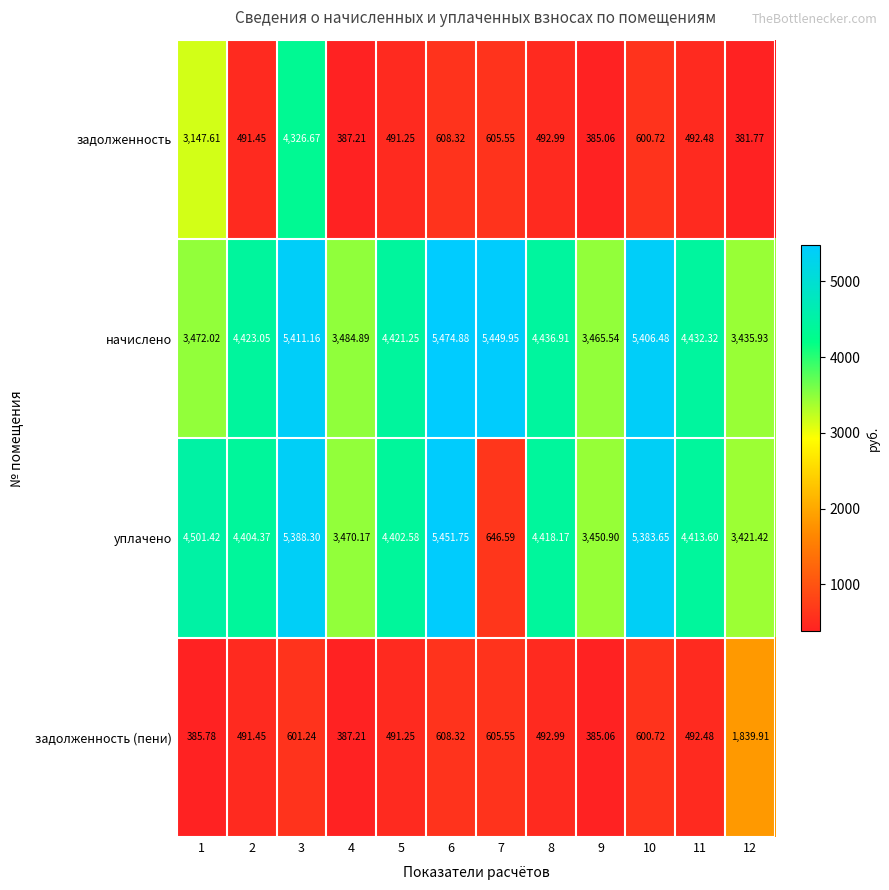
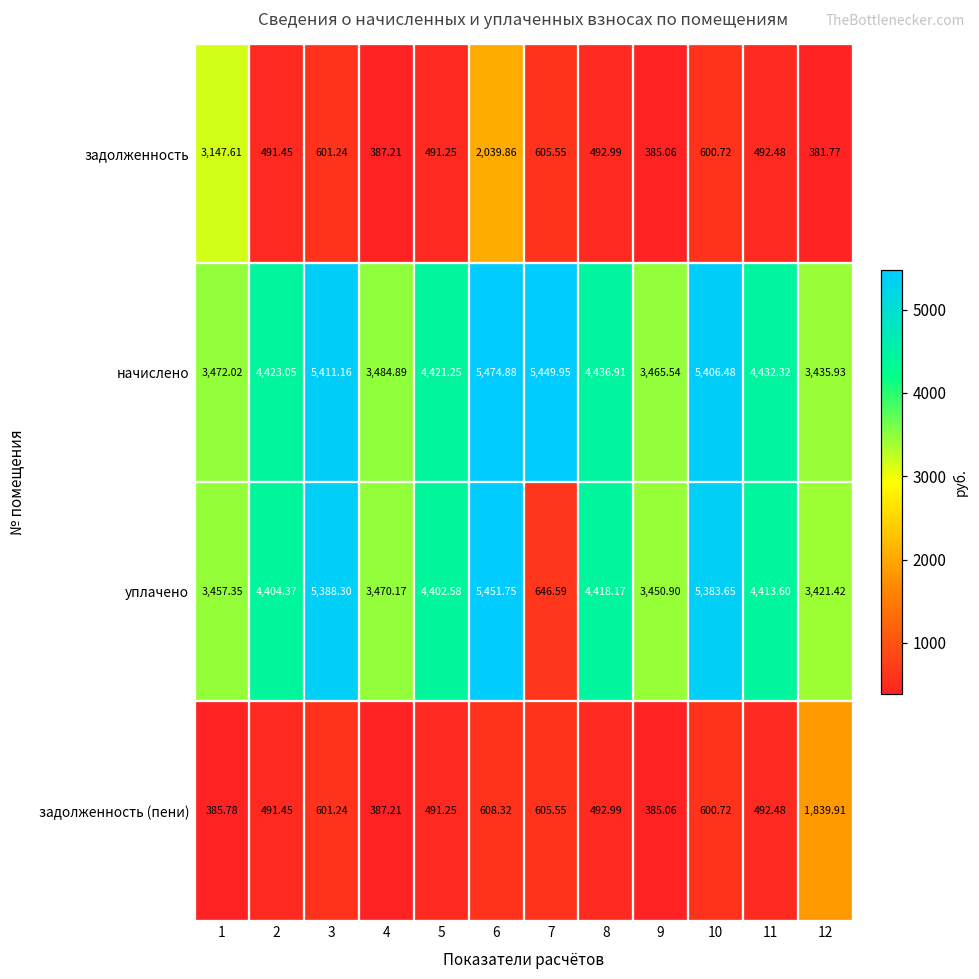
задолженность, 3: 4,326.67 -> 601.24
задолженность, 6: 608.32 -> 2,039.86
уплачено, 1: 4,501.42 -> 3,457.35
